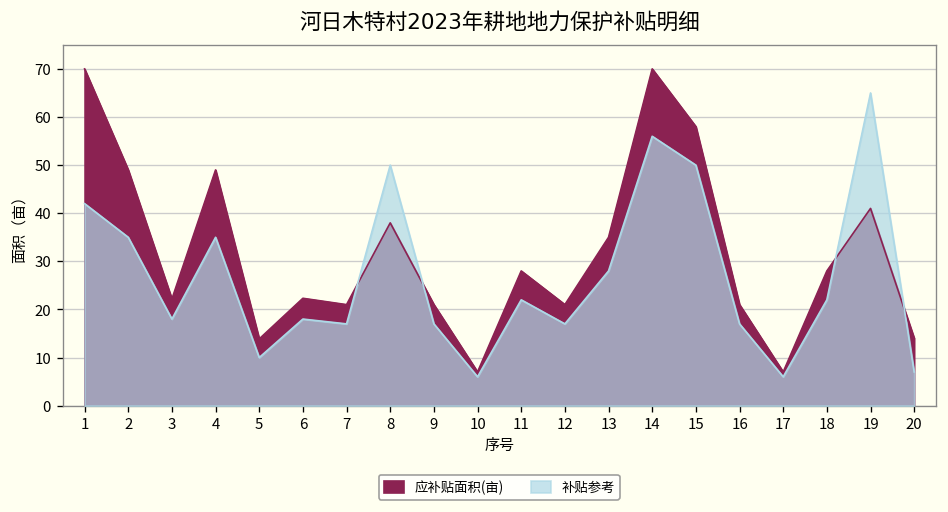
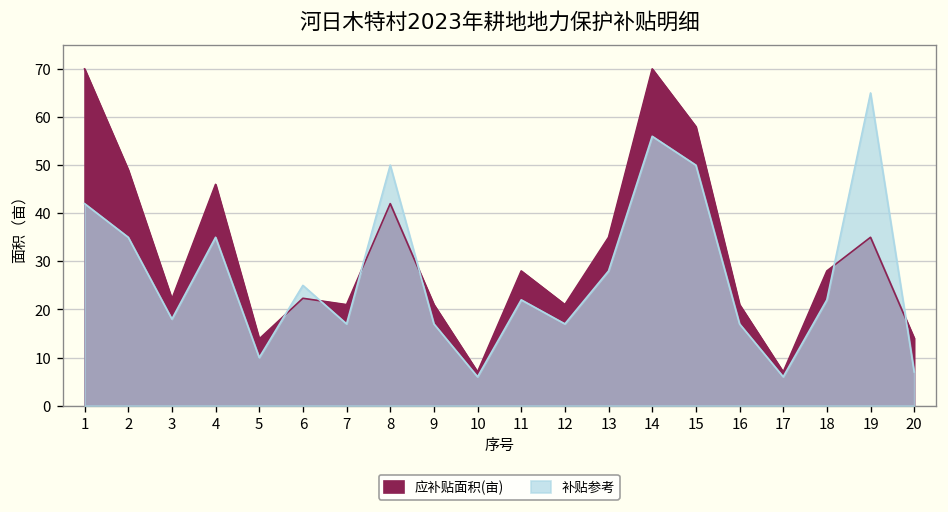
应补贴面积(亩), 4: 49 -> 46
补贴参考, 6: 18 -> 25
应补贴面积(亩), 8: 38 -> 42
应补贴面积(亩), 19: 41 -> 35
